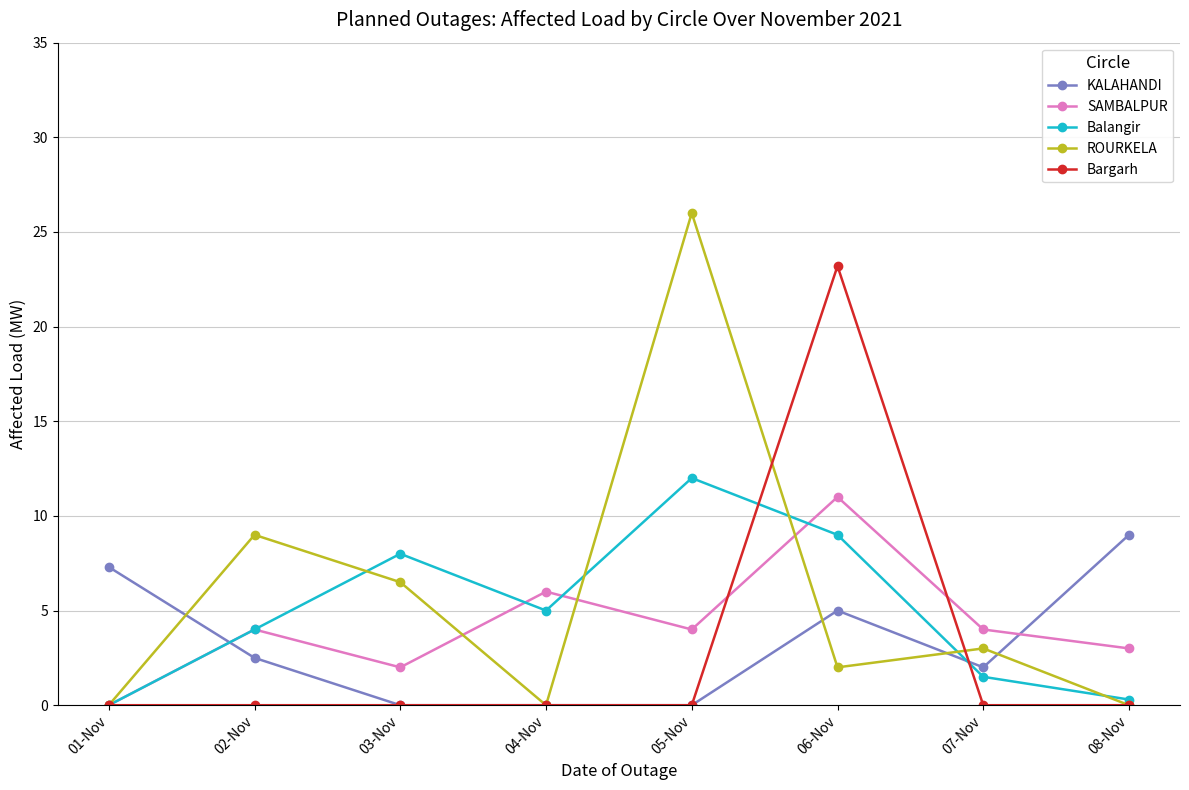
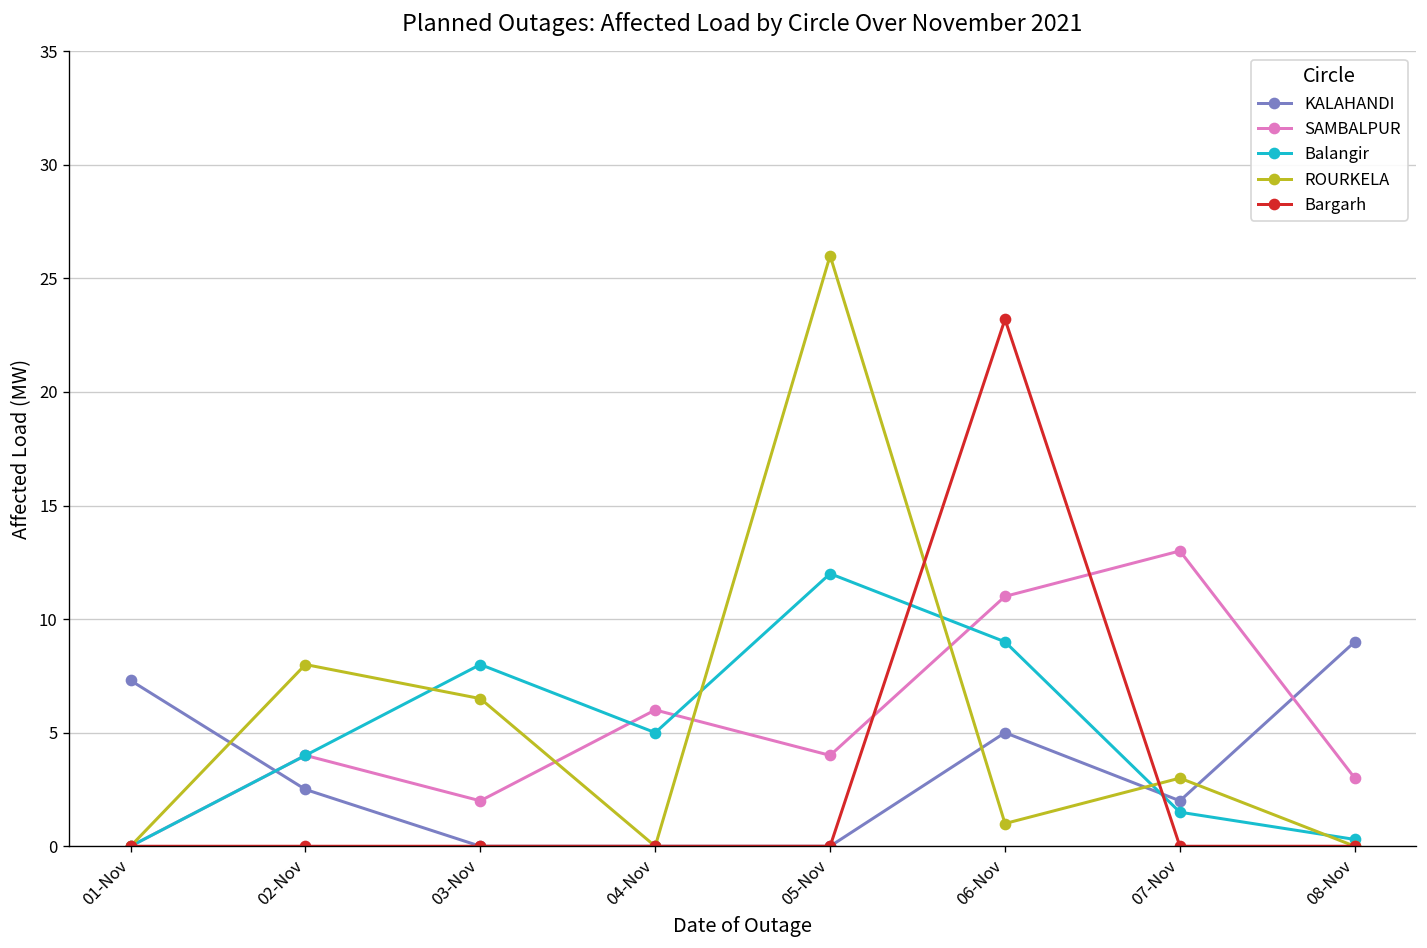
ROURKELA, 02-Nov: 9 -> 8
ROURKELA, 06-Nov: 2 -> 1
SAMBALPUR, 07-Nov: 4 -> 13
